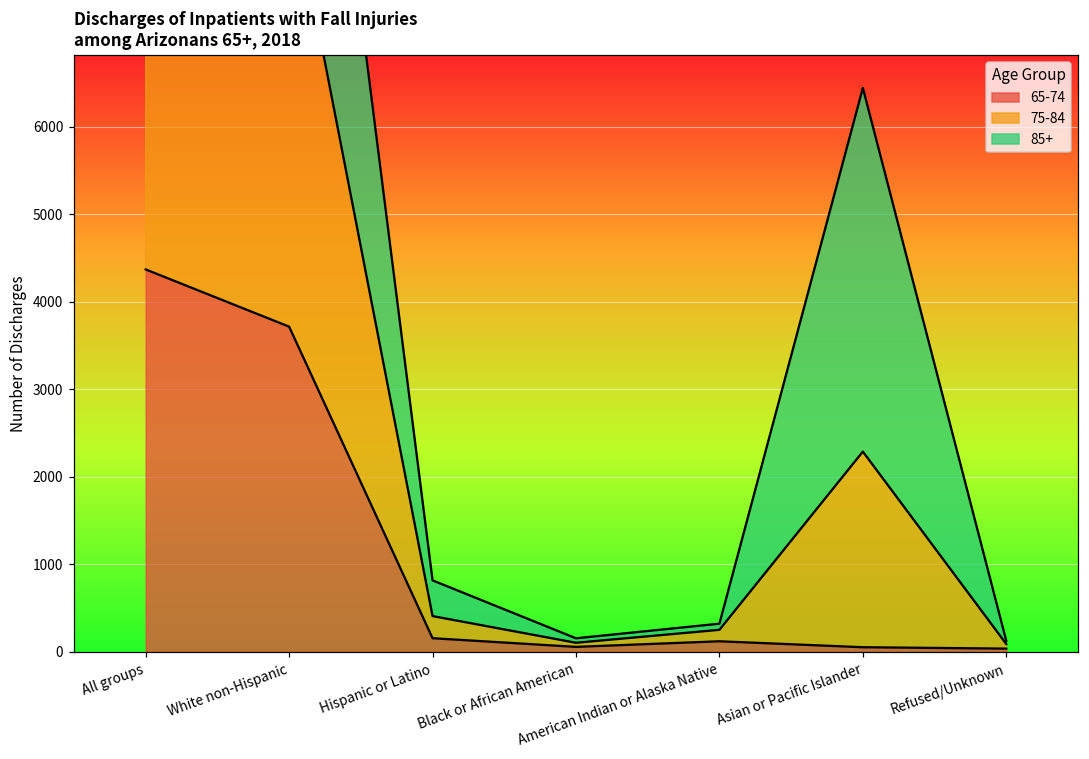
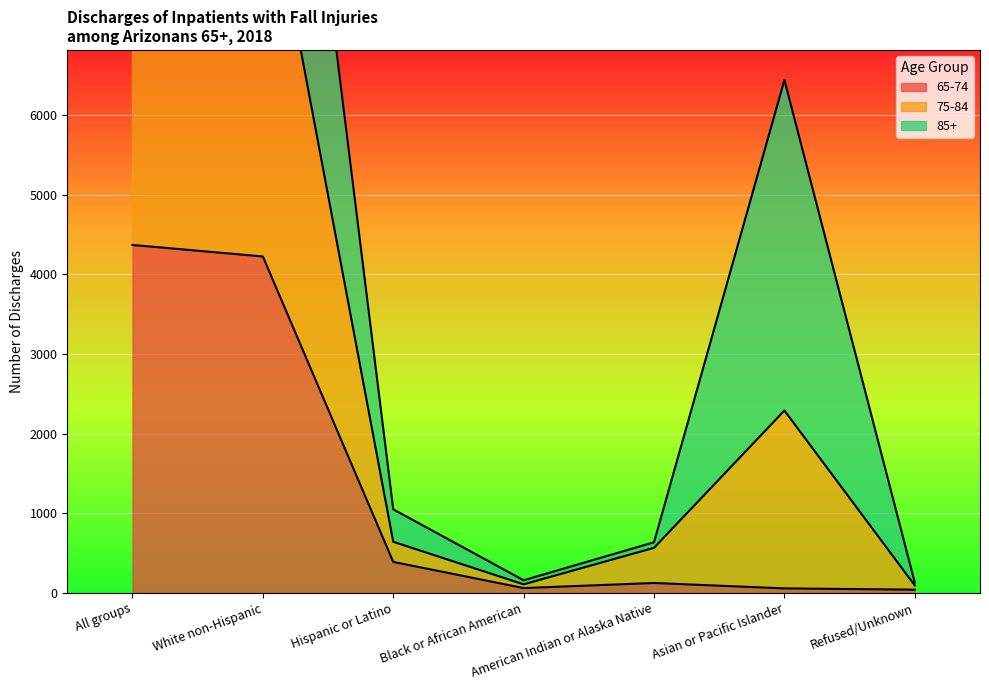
65-74, White non-Hispanic: 3700 -> 4200
65-74, Hispanic or Latino: 200 -> 400
75-84, American Indian or Alaska Native: 100 -> 400
